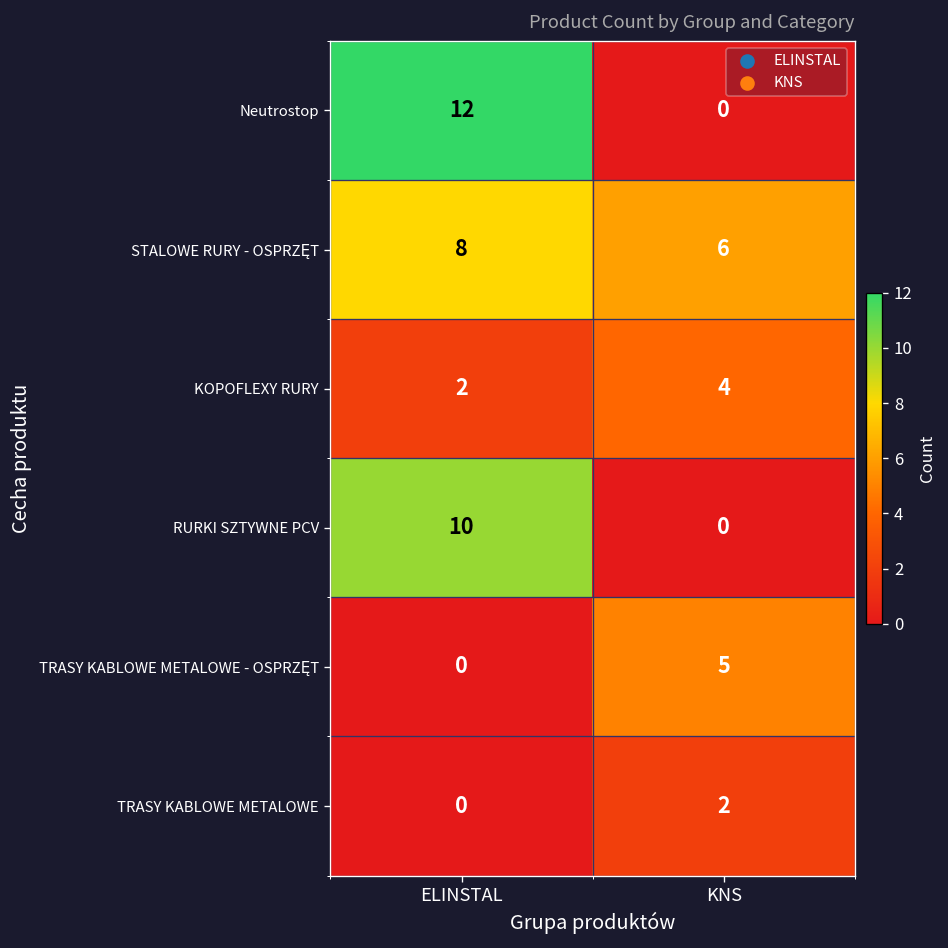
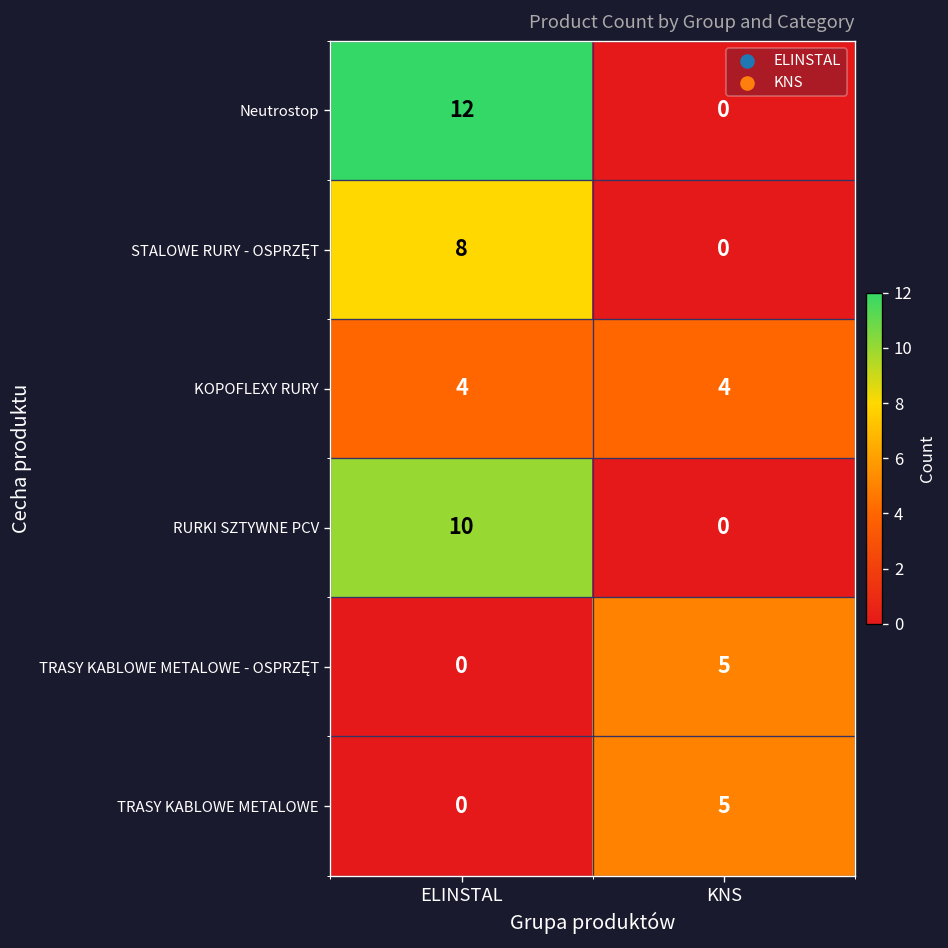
STALOWE RURY - OSPRZĘT, KNS: 6 -> 0
KOPOFLEXY RURY, ELINSTAL: 2 -> 4
TRASY KABLOWE METALOWE, KNS: 2 -> 5
